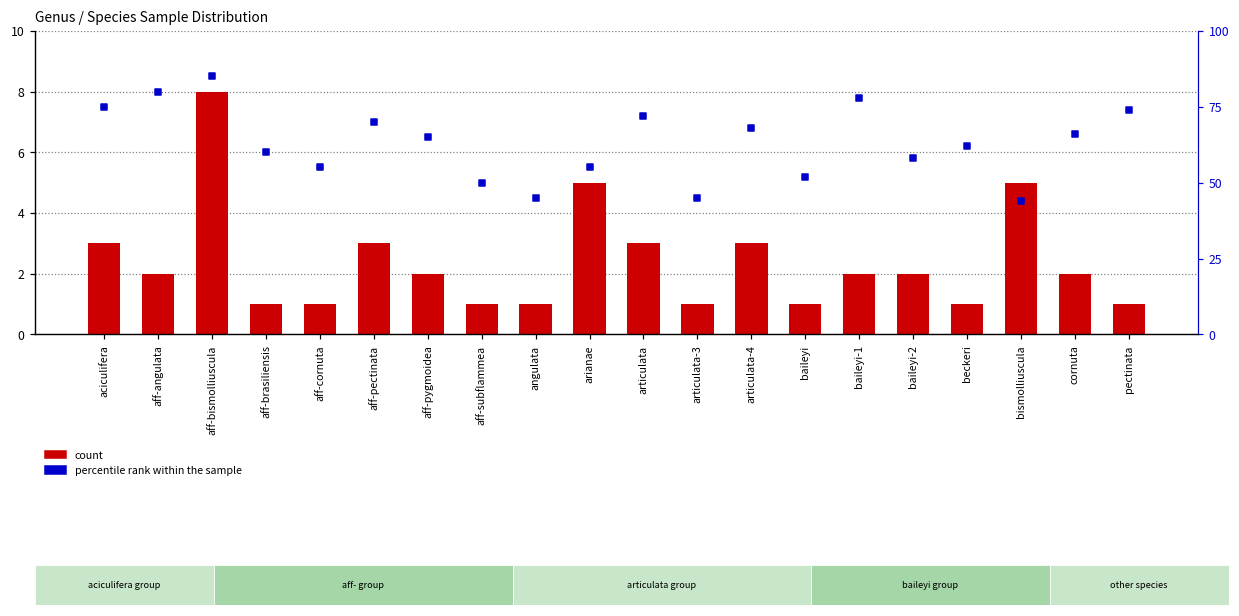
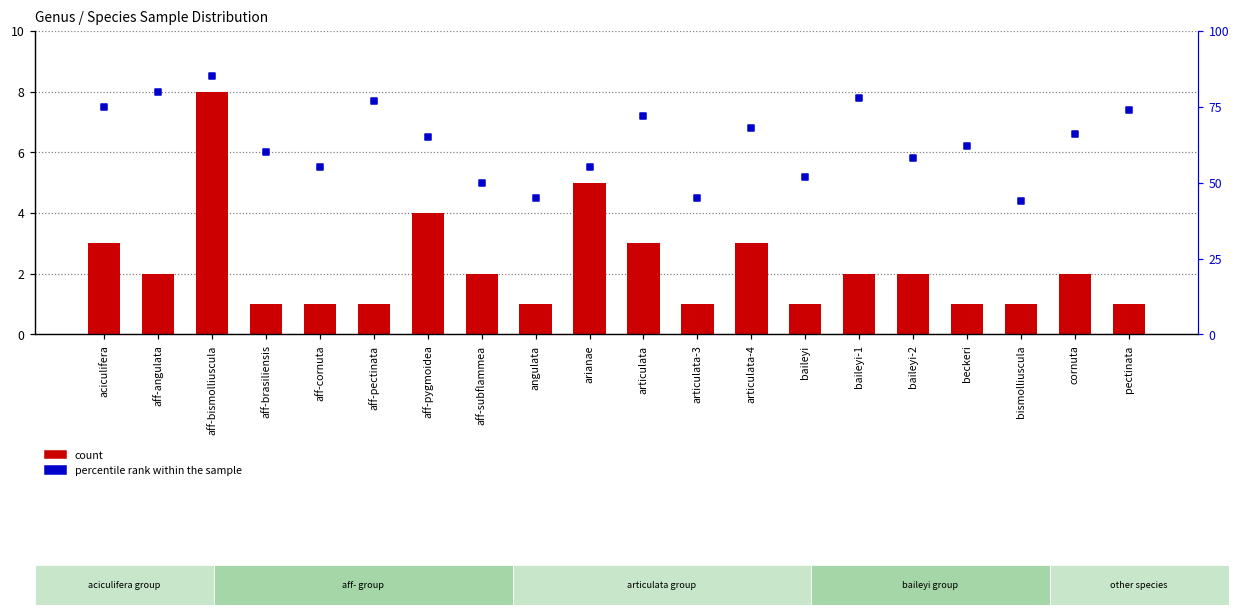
count, aff-pectinata: 3 -> 1
count, aff-pygmoidea: 2 -> 4
count, aff-subflammea: 1 -> 2
count, bismolliuscula: 5 -> 1
percentile rank within the sample, aff-pectinata: 70 -> 77
